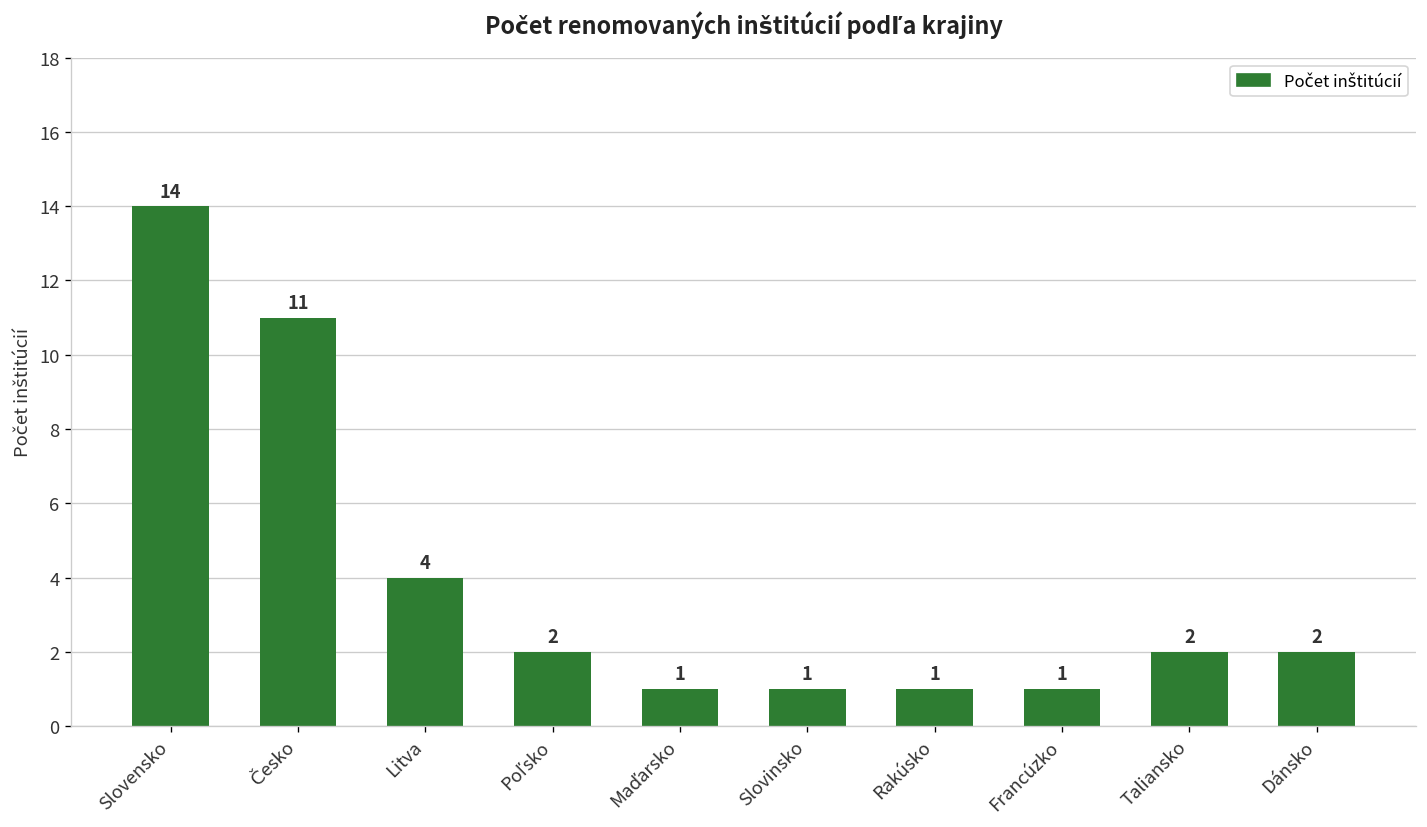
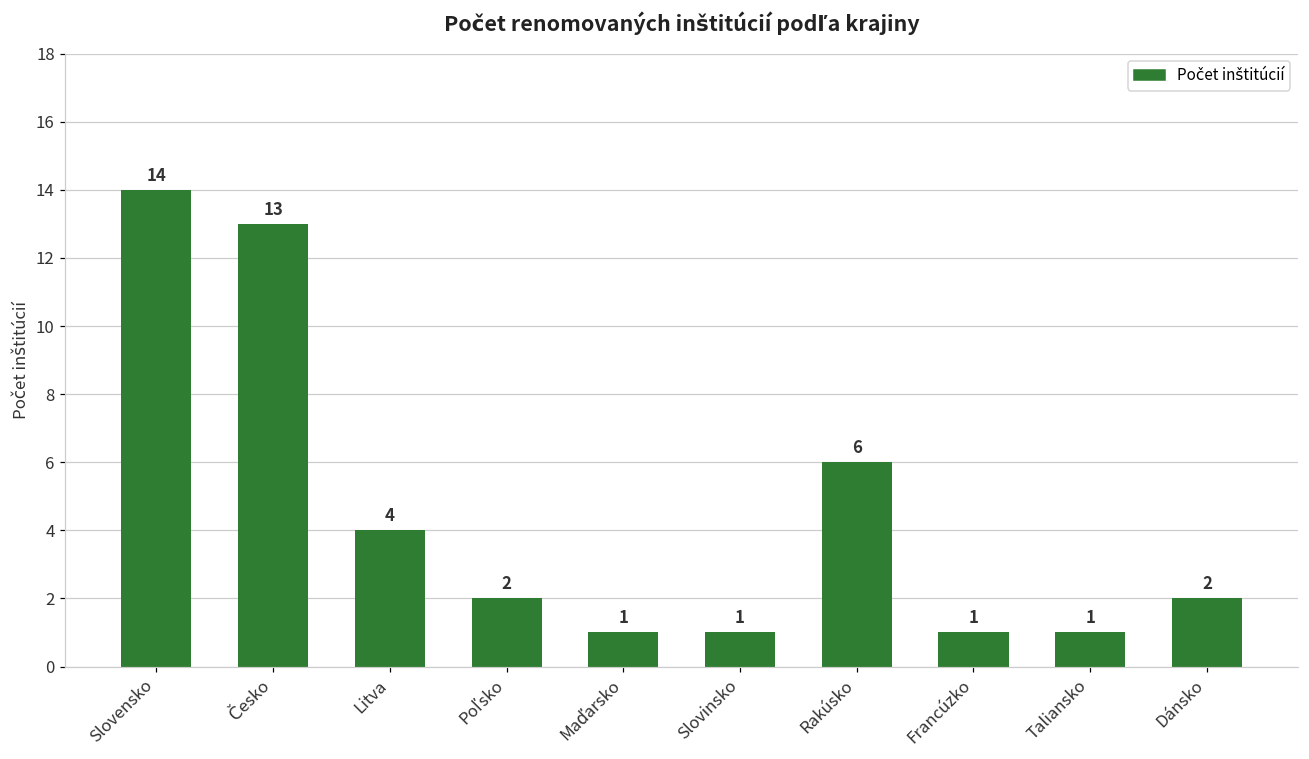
Česko: 11 -> 13
Rakúsko: 1 -> 6
Taliansko: 2 -> 1
